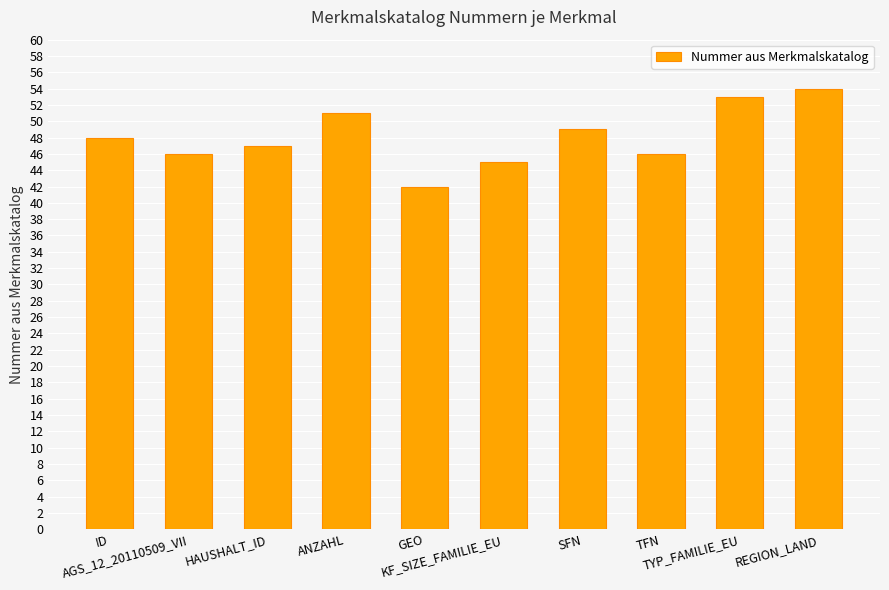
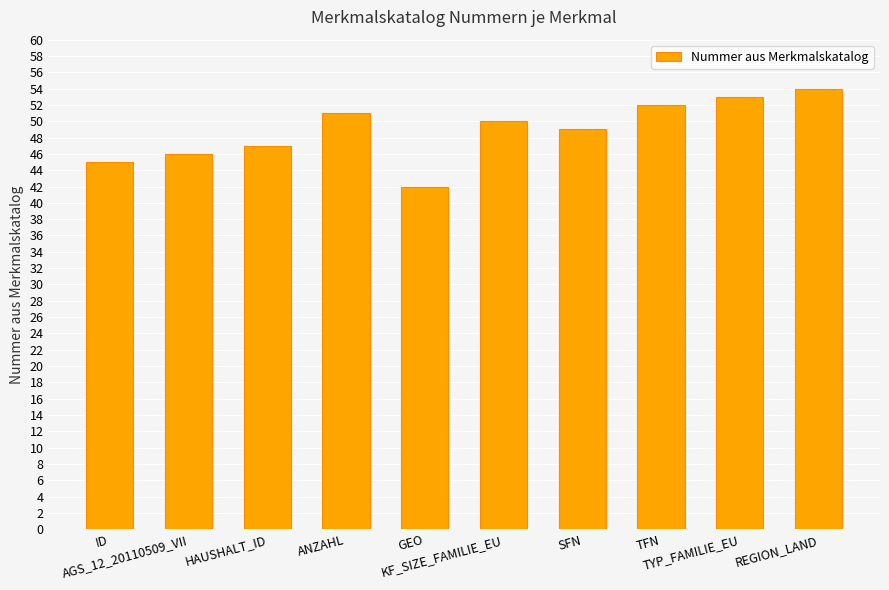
ID: 48 -> 45
KF_SIZE_FAMILIE_EU: 45 -> 50
TFN: 46 -> 52
